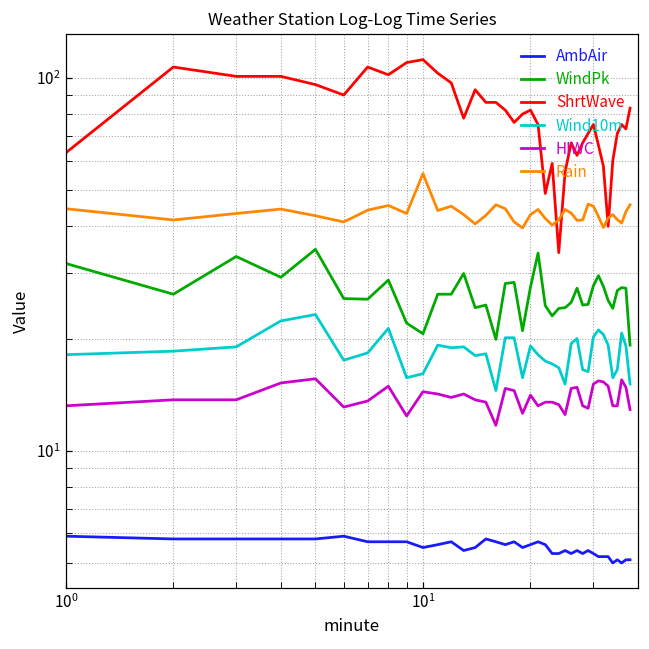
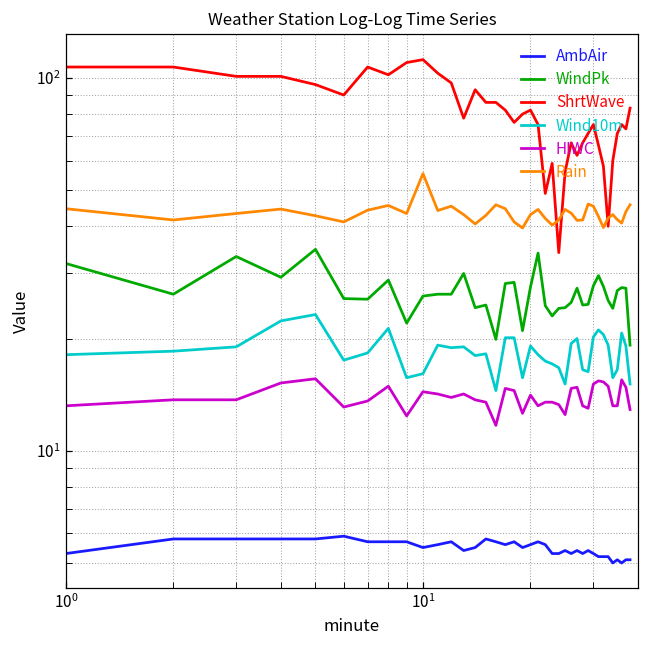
AmbAir, 10^0: 5.9 -> 5.3
ShrtWave, 10^0: 63 -> 107
WindPk, 10^1: 21 -> 26
